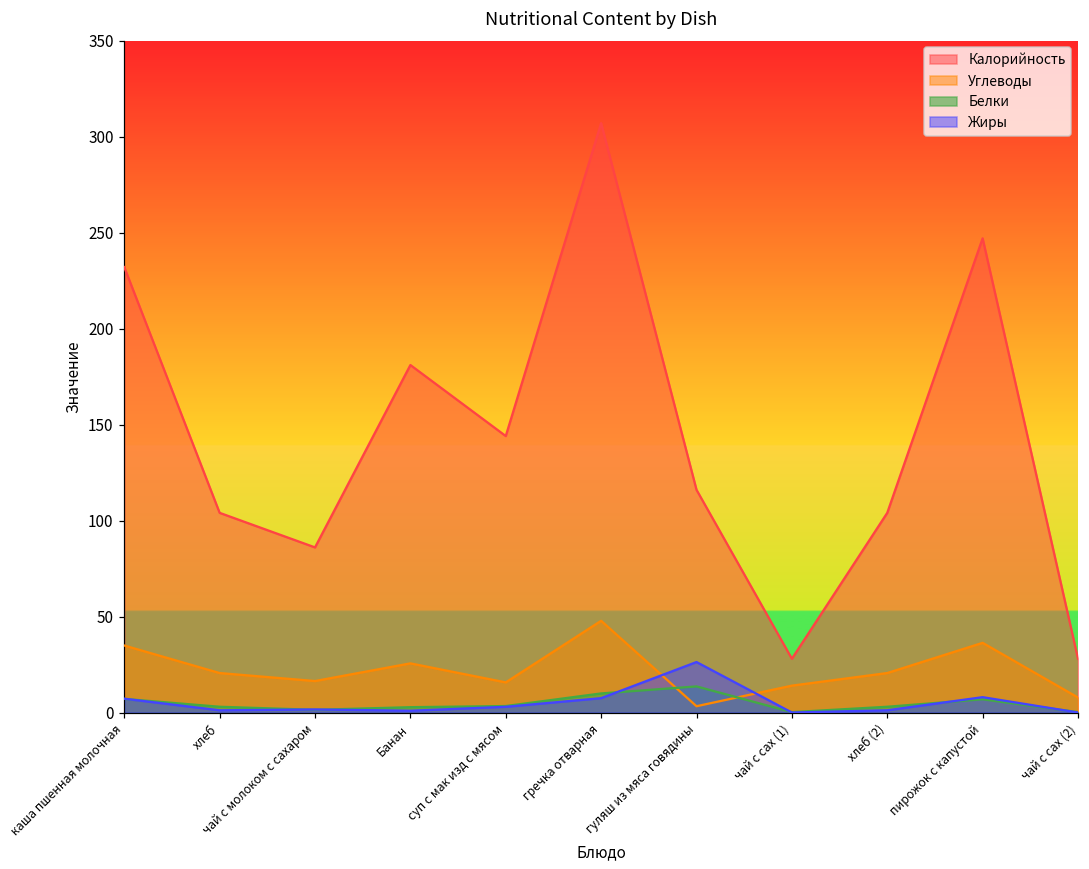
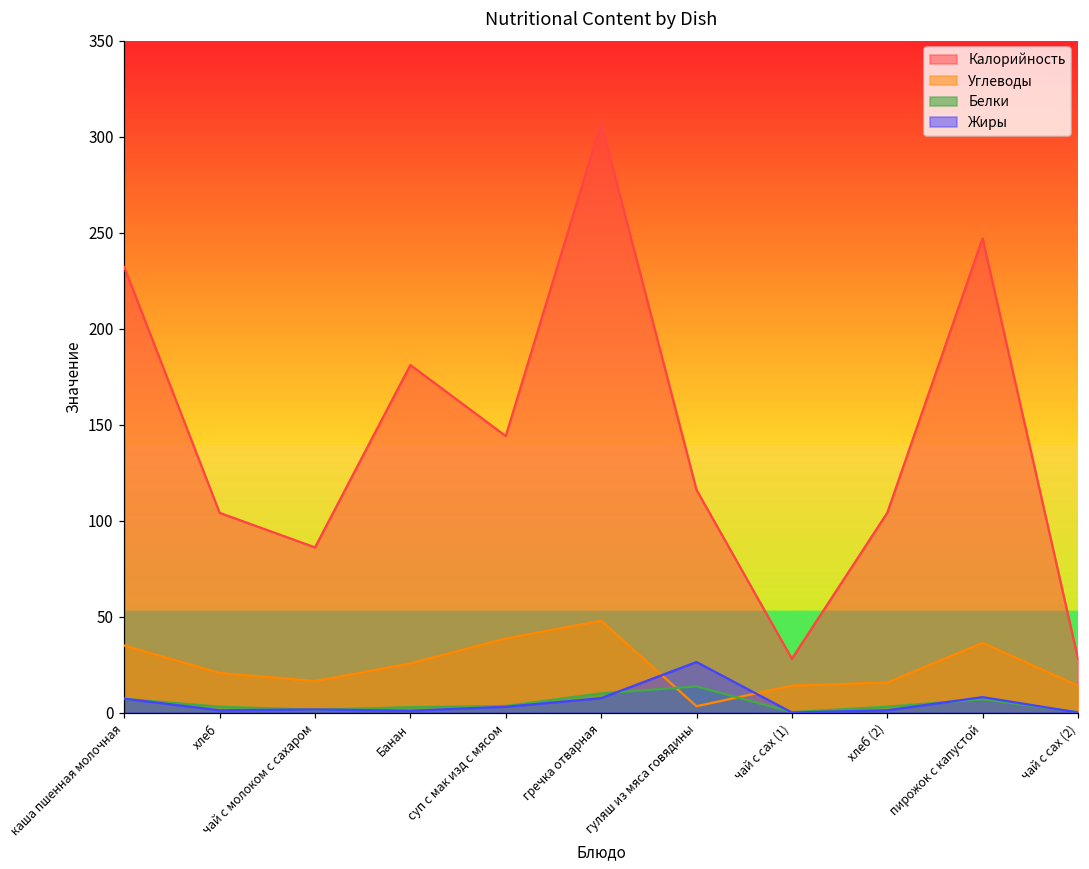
Углеводы, суп с мак изд с мясом: 16 -> 39
Углеводы, хлеб (2): 21 -> 16
Углеводы, чай с сах (2): 8 -> 14
